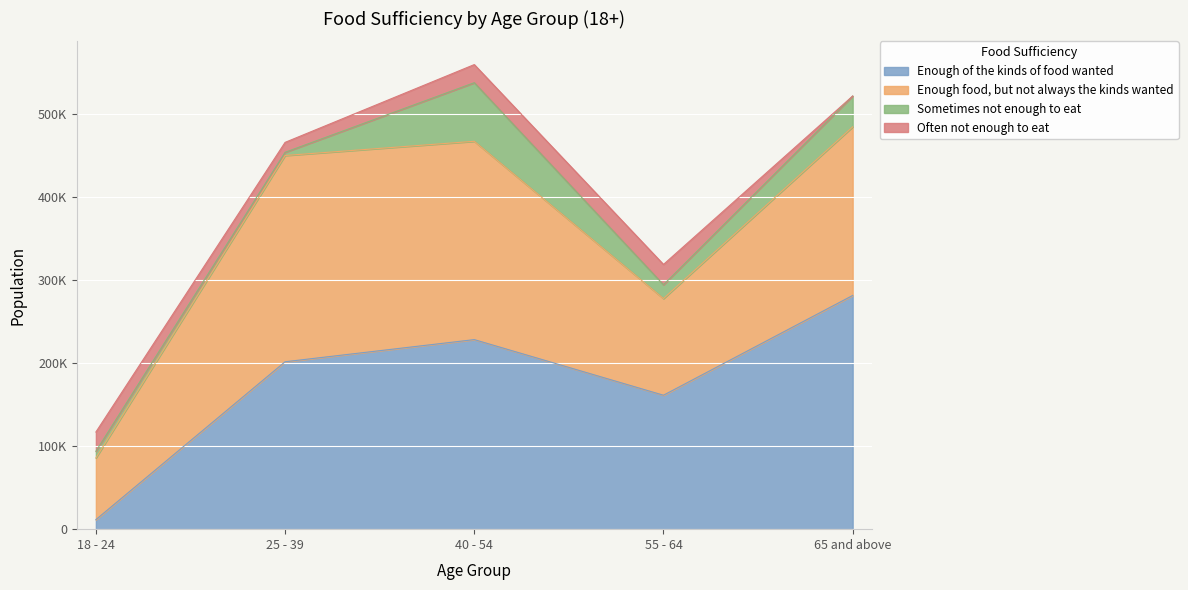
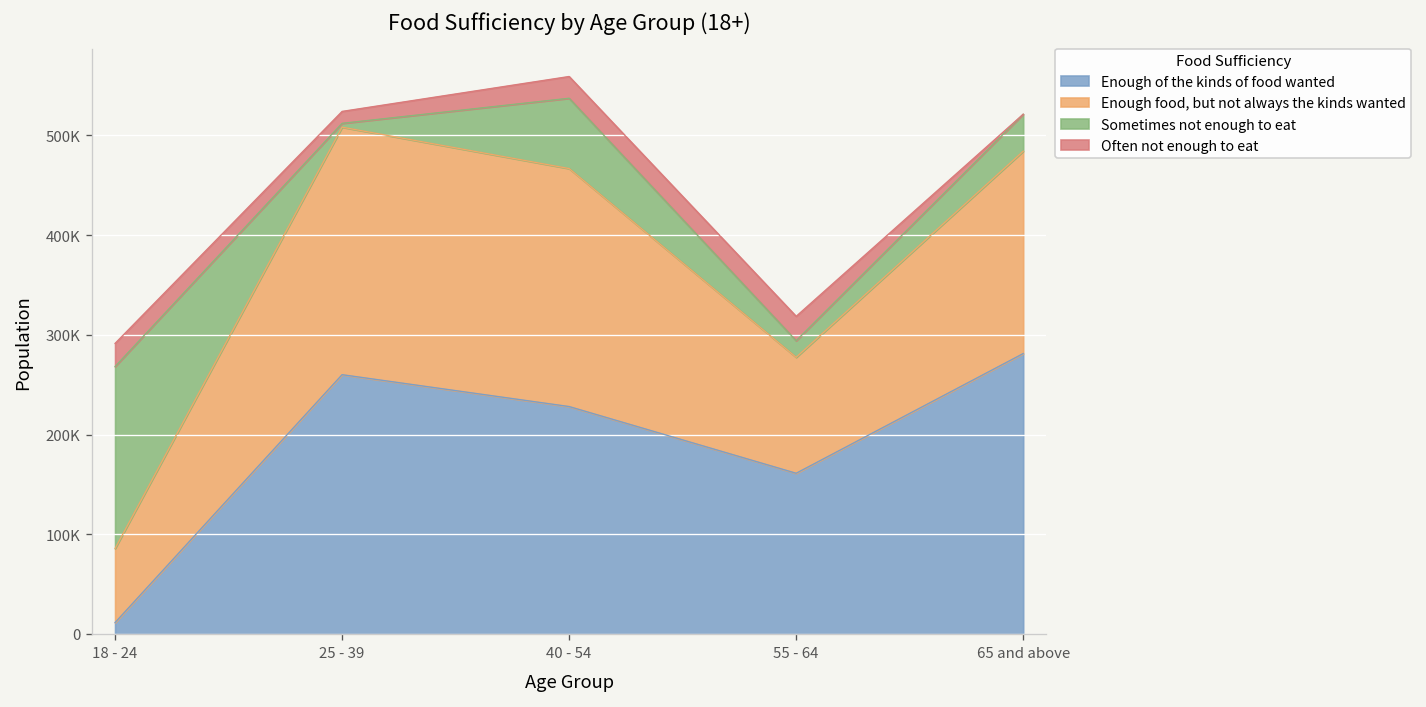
Sometimes not enough to eat, 18 - 24: 10000 -> 180000
Enough of the kinds of food wanted, 25 - 39: 200000 -> 260000
